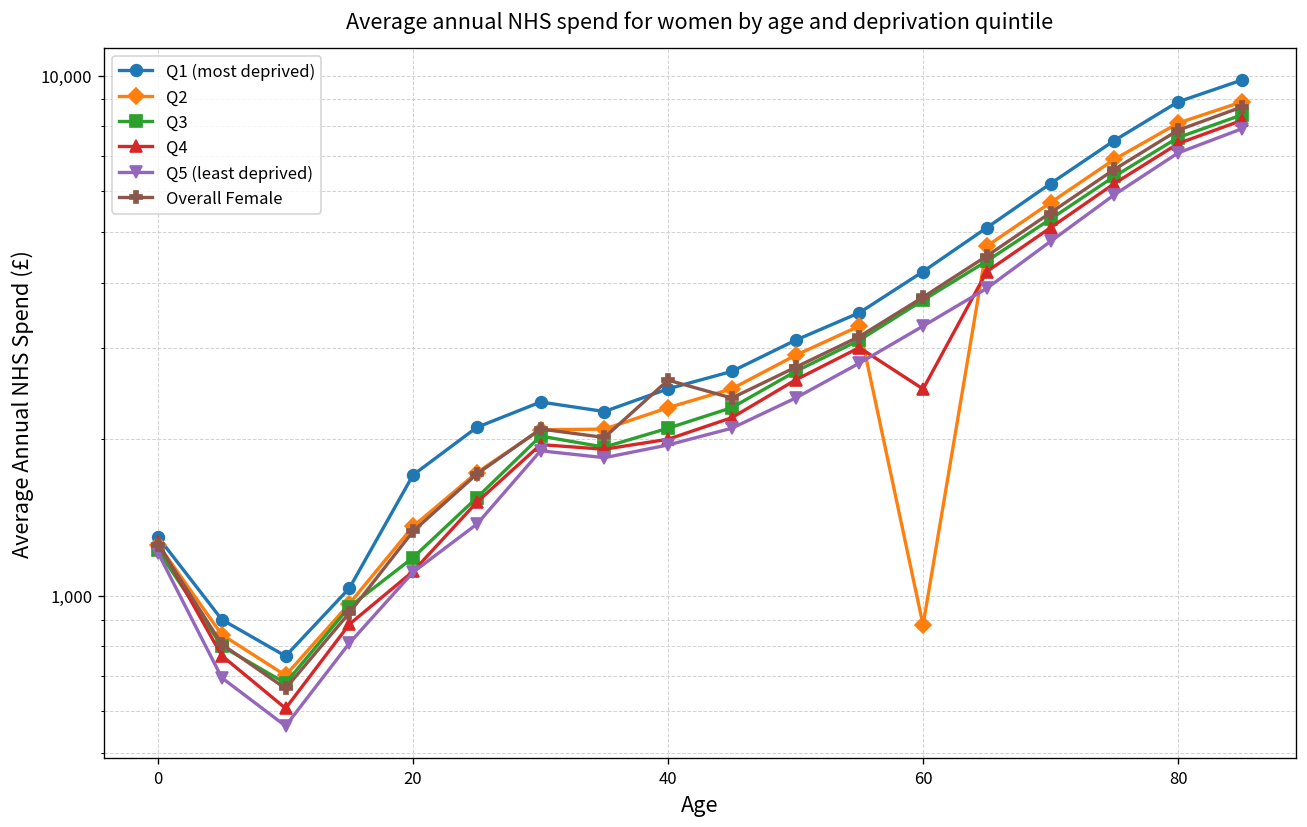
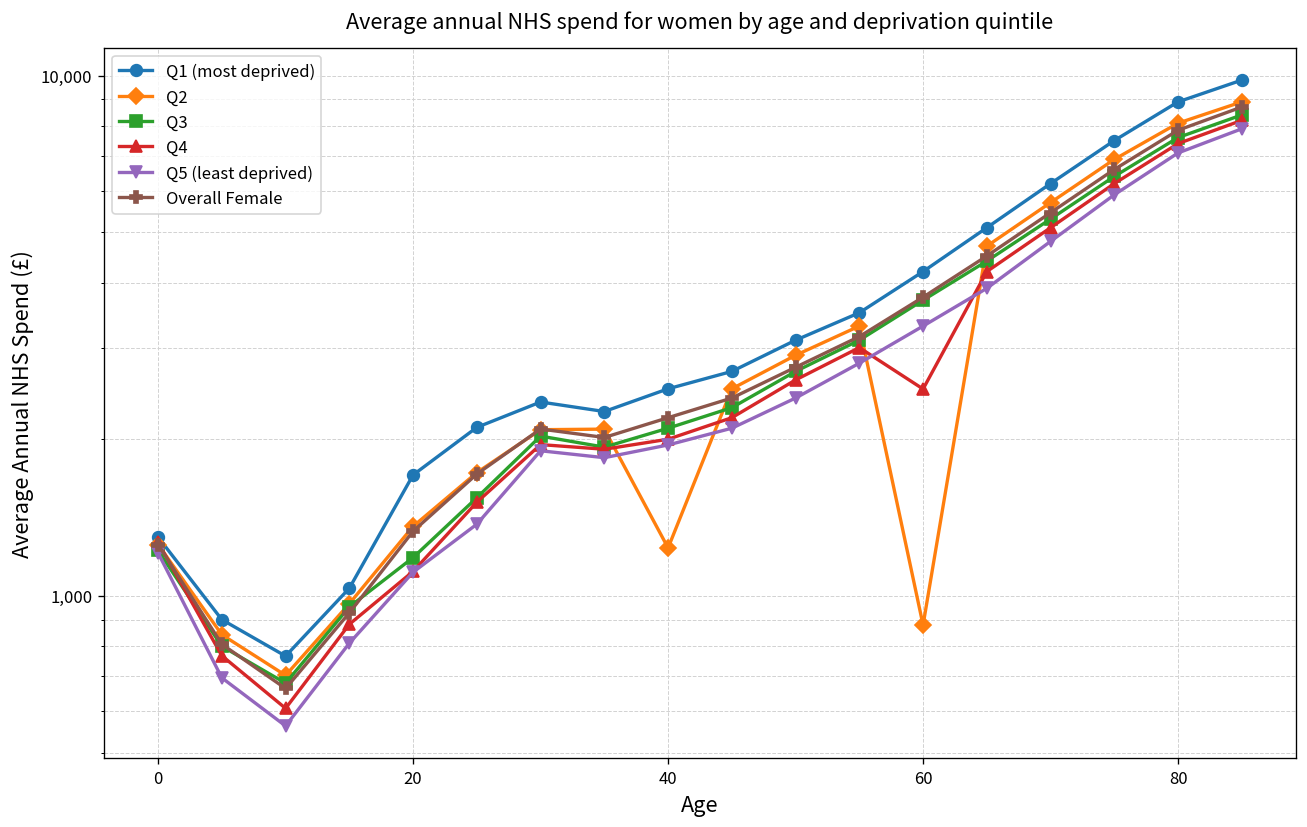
Q2, 40: 2,300 -> 1,240
Overall Female, 40: 2,600 -> 2,200
